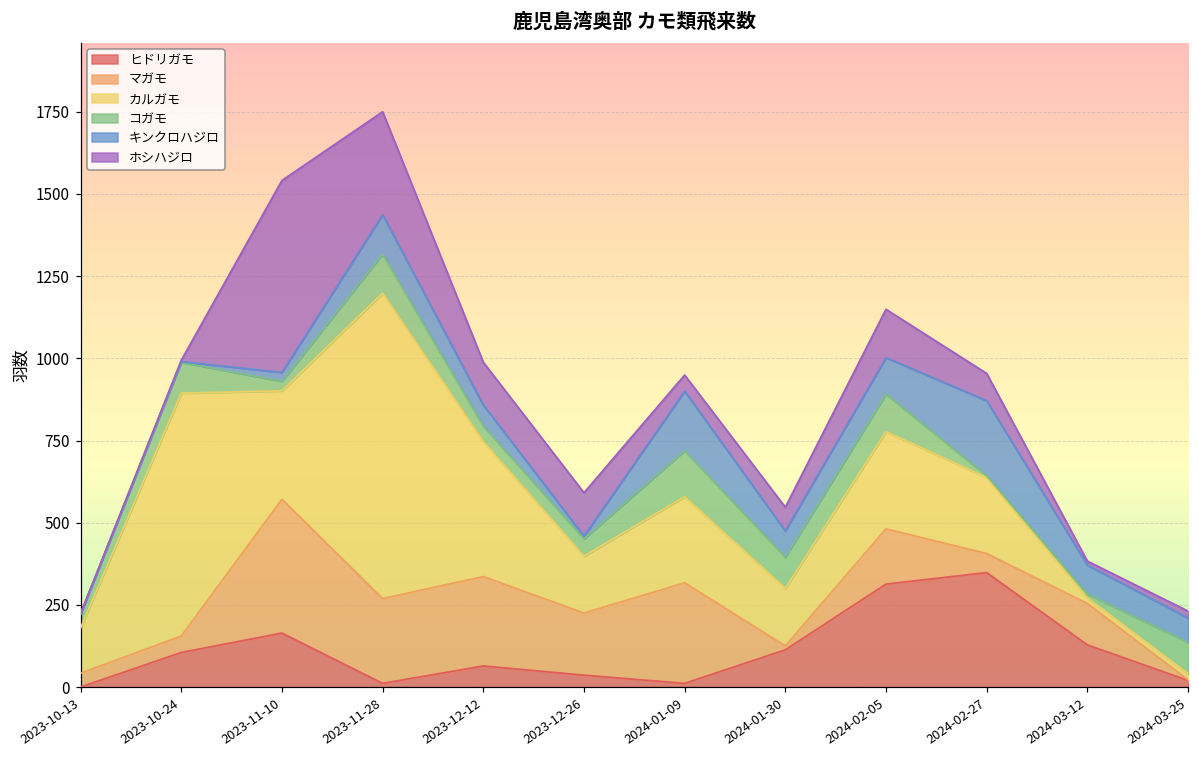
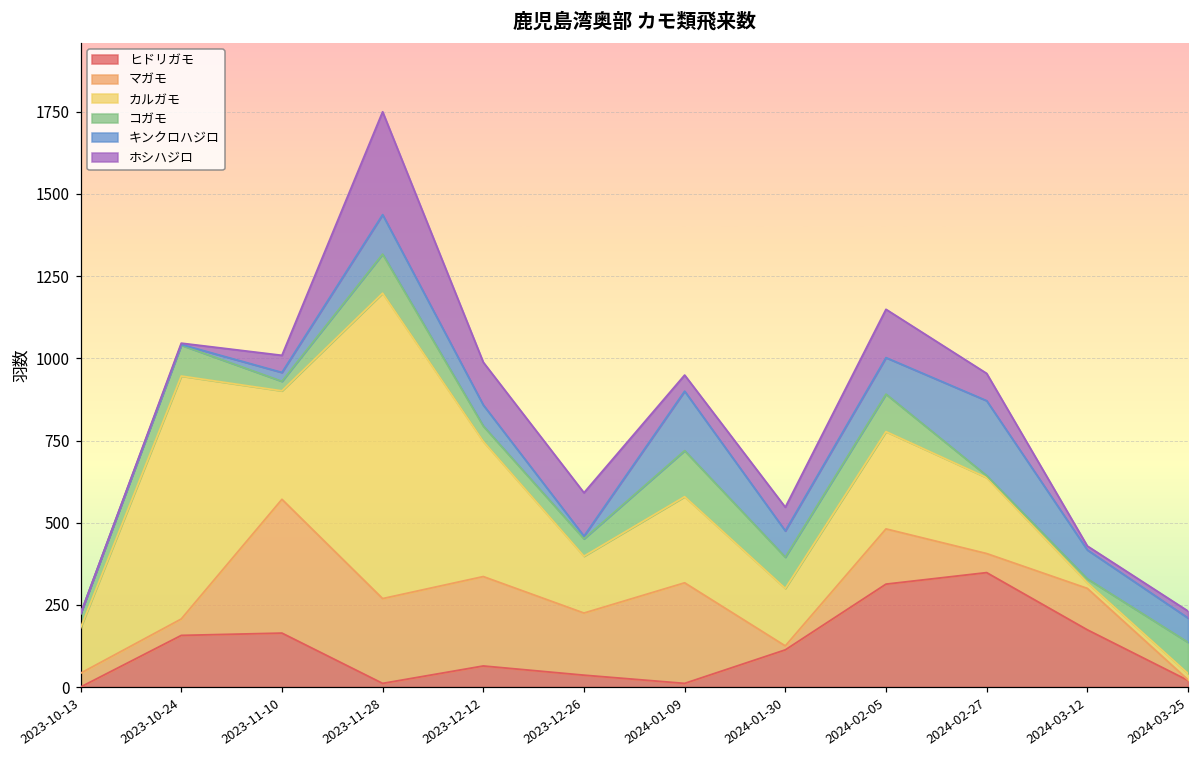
ヒドリガモ, 2023-10-24: 110 -> 160
ホシハジロ, 2023-11-10: 580 -> 50
ヒドリガモ, 2024-03-12: 130 -> 170
